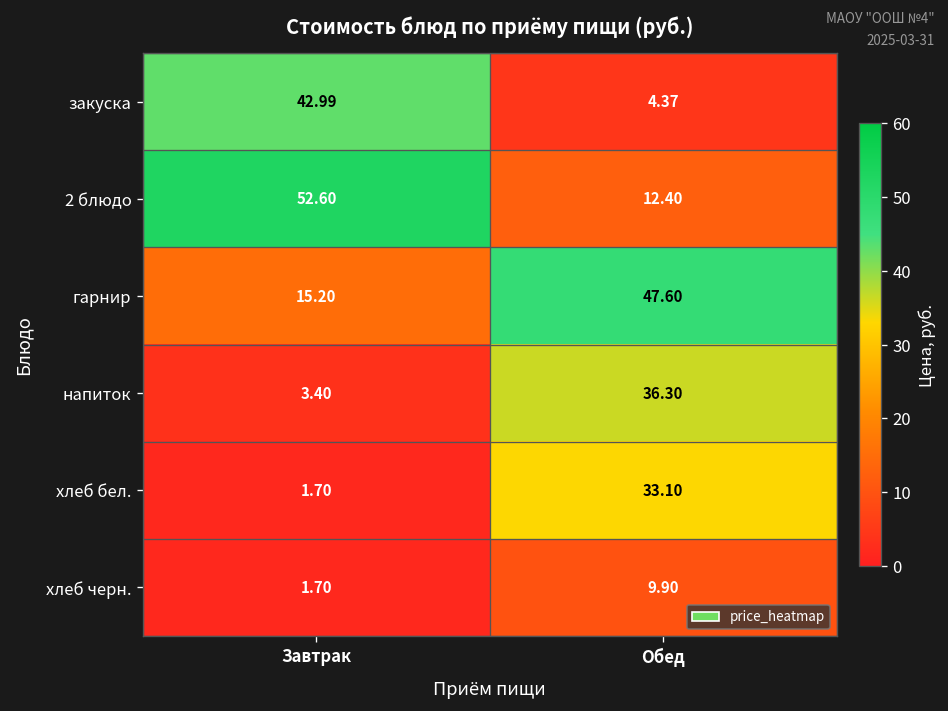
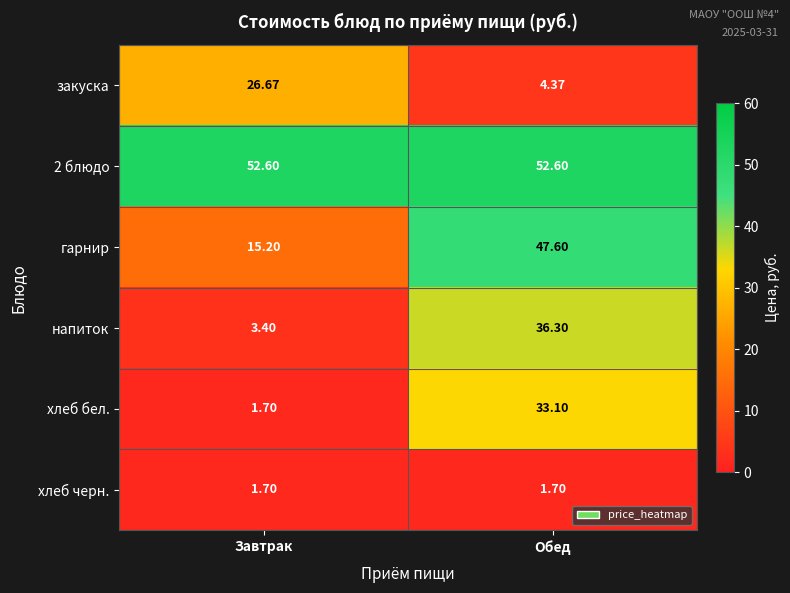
закуска, Завтрак: 42.99 -> 26.67
2 блюдо, Обед: 12.40 -> 52.60
хлеб черн., Обед: 9.90 -> 1.70
